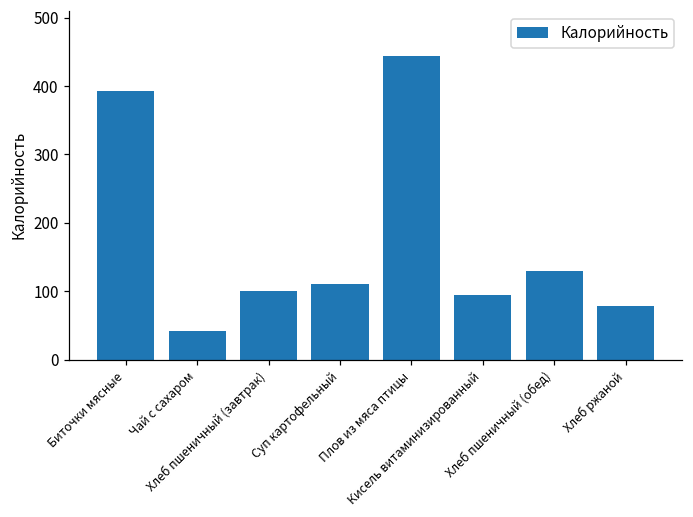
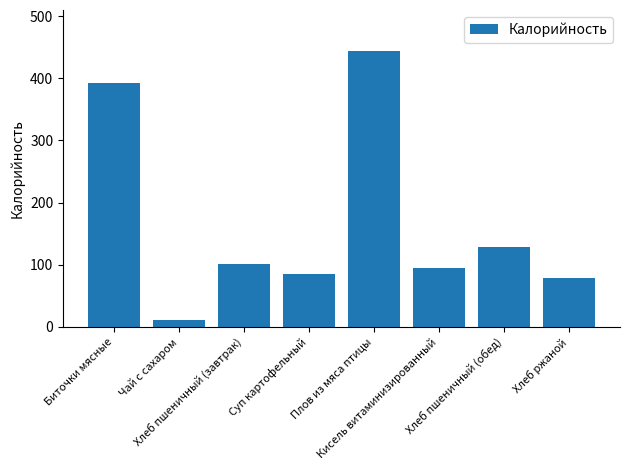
Чай с сахаром: 40 -> 10
Суп картофельный: 110 -> 90
